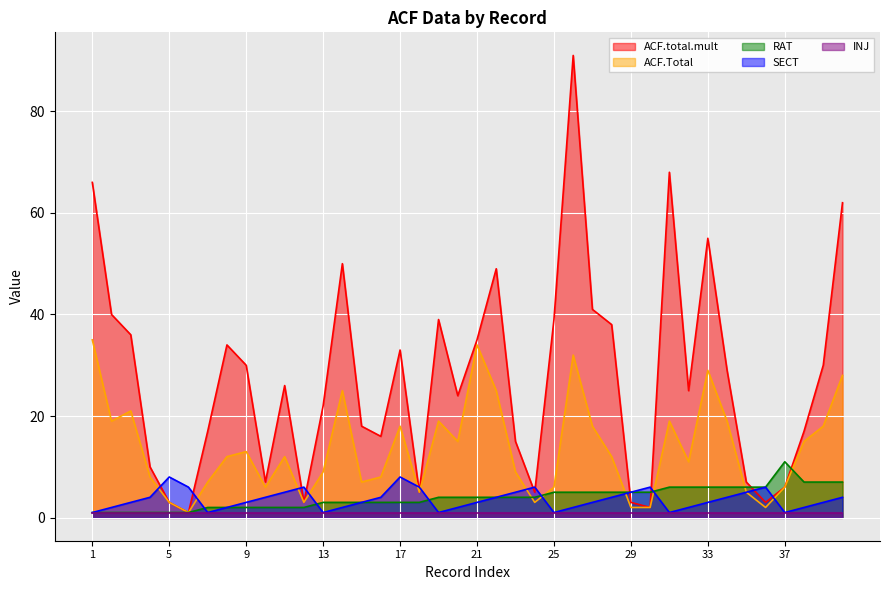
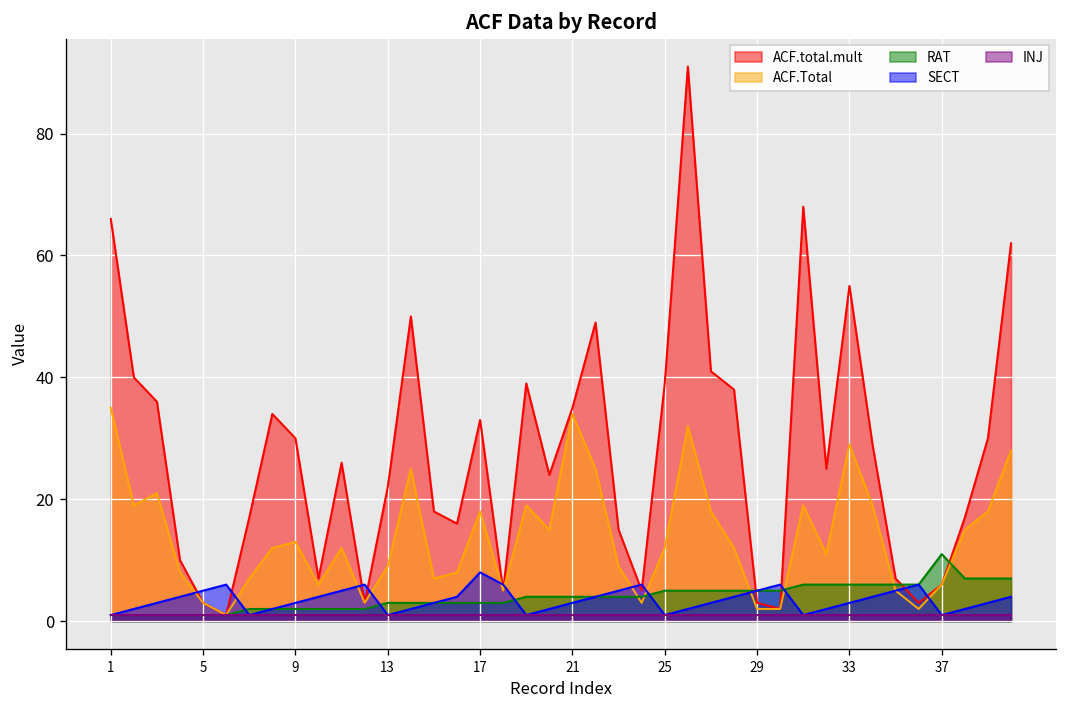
SECT, 5: 8 -> 5
ACF.Total, 25: 6 -> 12
